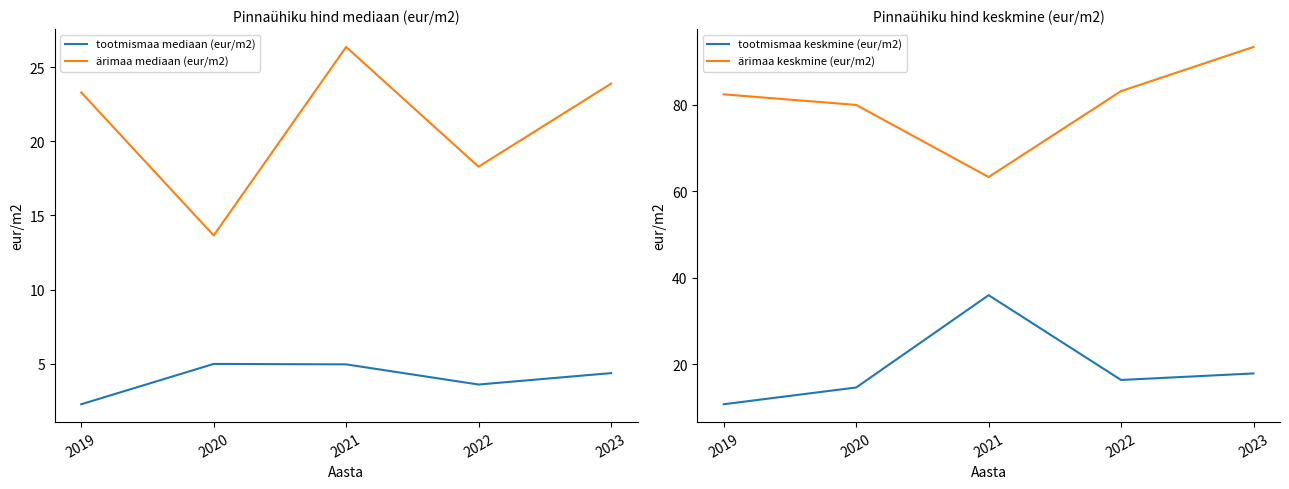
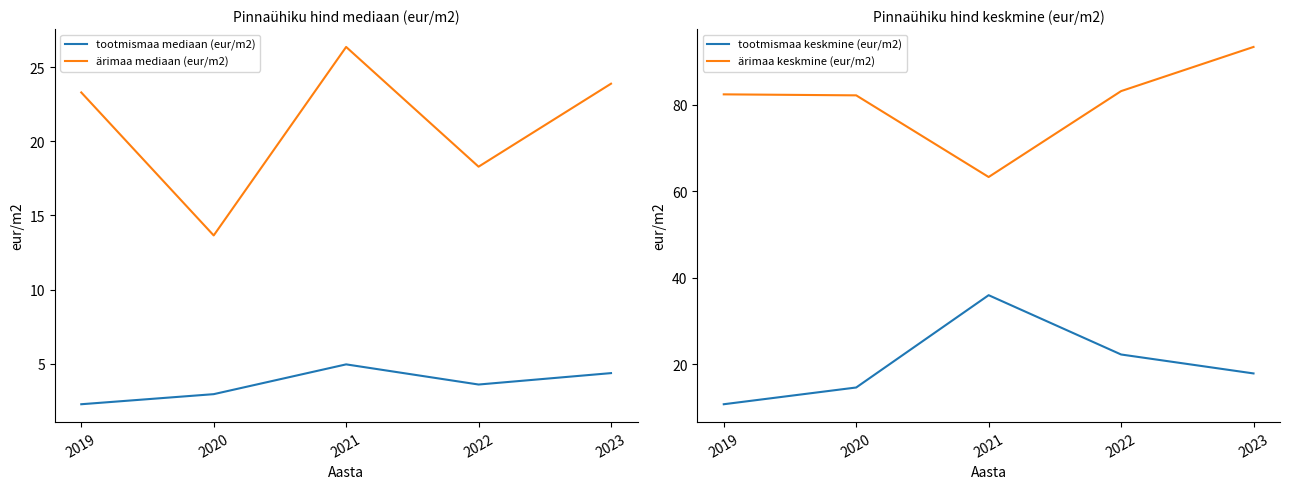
Pinnaühiku hind mediaan (eur/m2), tootmismaa mediaan (eur/m2), 2020: 5.0 -> 2.9
Pinnaühiku hind keskmine (eur/m2), ärimaa keskmine (eur/m2), 2020: 80 -> 82
Pinnaühiku hind keskmine (eur/m2), tootmismaa keskmine (eur/m2), 2022: 16 -> 22
